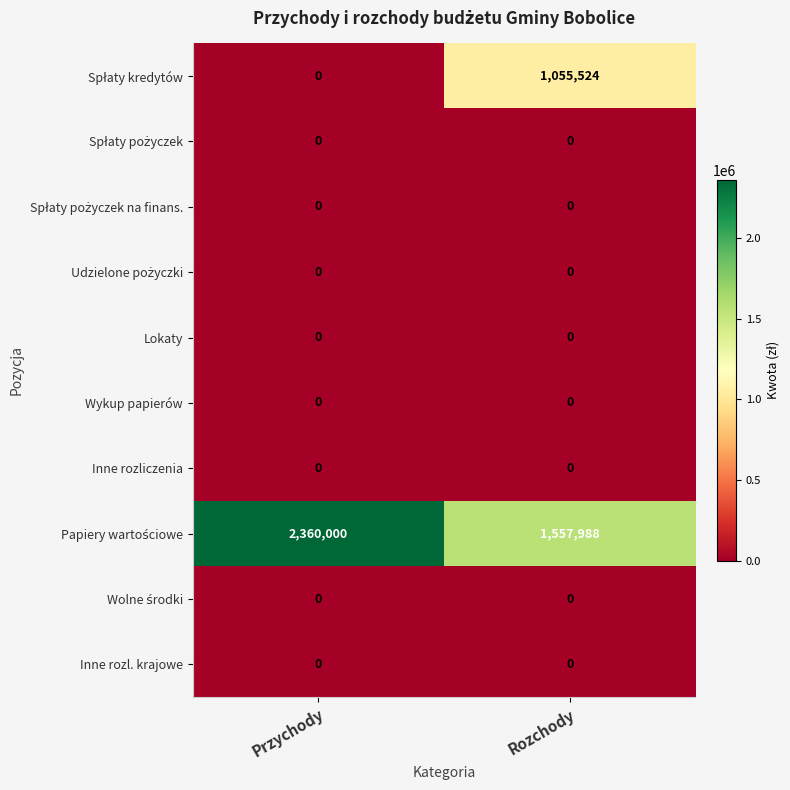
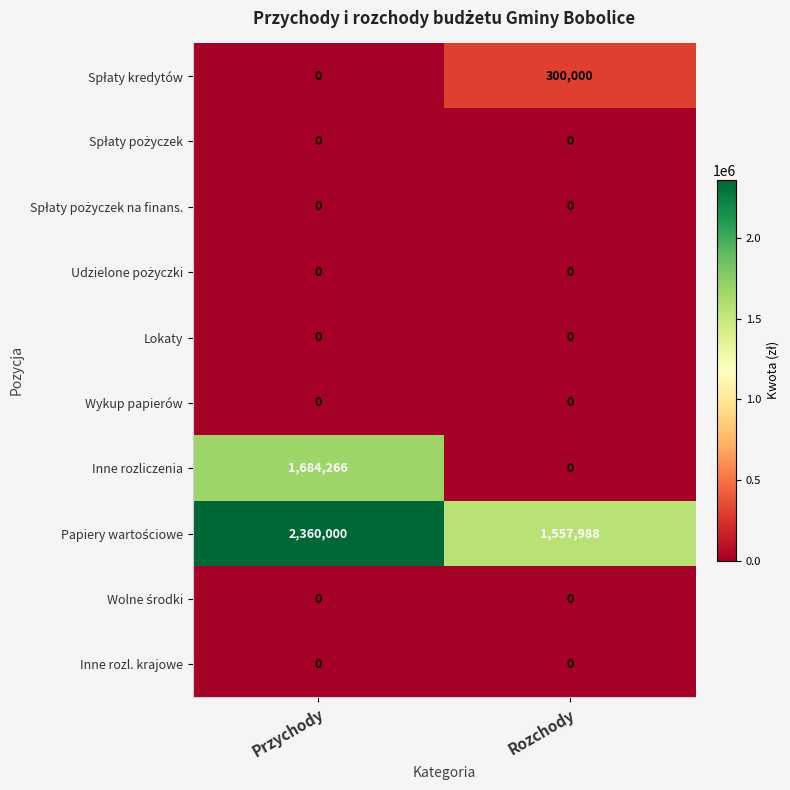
Spłaty kredytów, Rozchody: 1,055,524 -> 300,000
Inne rozliczenia, Przychody: 0 -> 1,684,266
